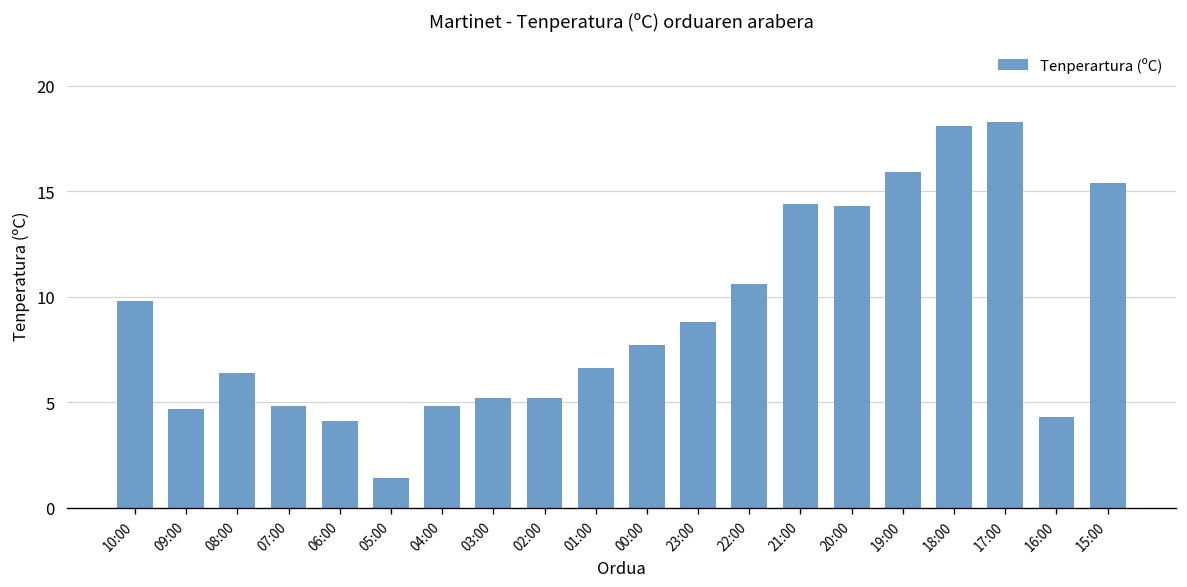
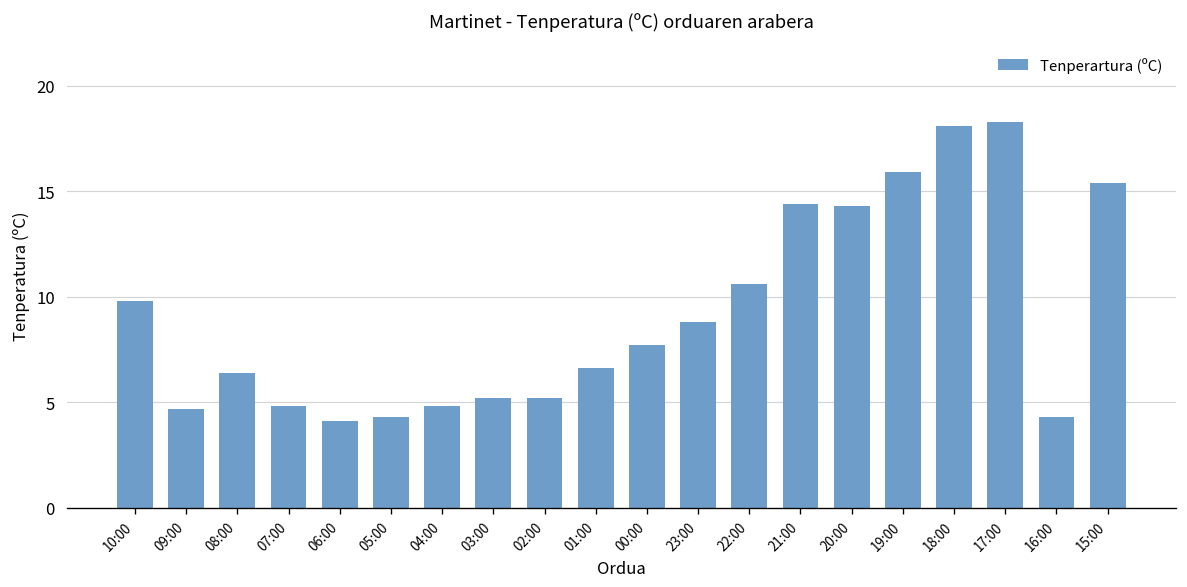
05:00: 1.4 -> 4.3
